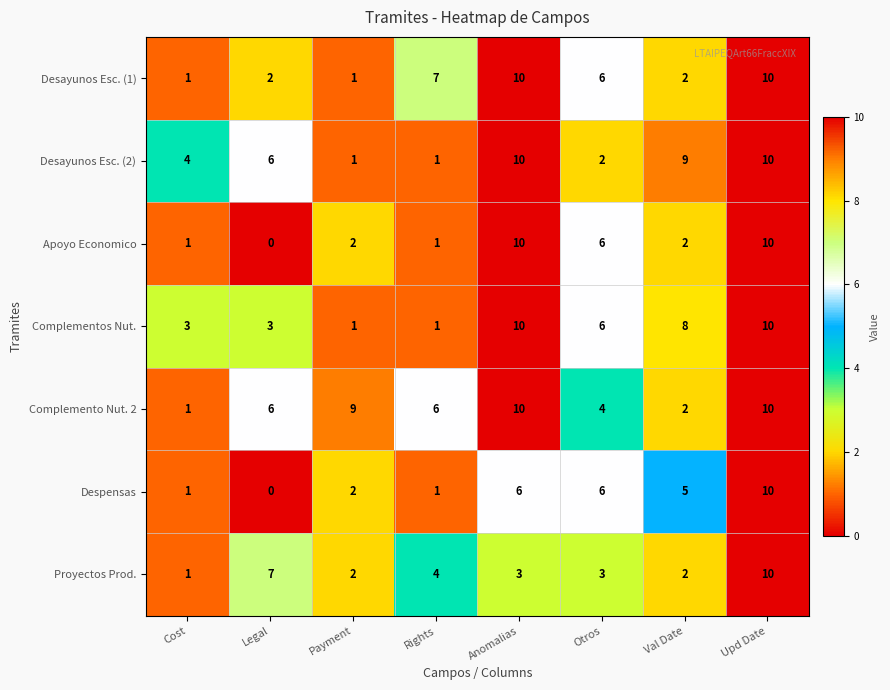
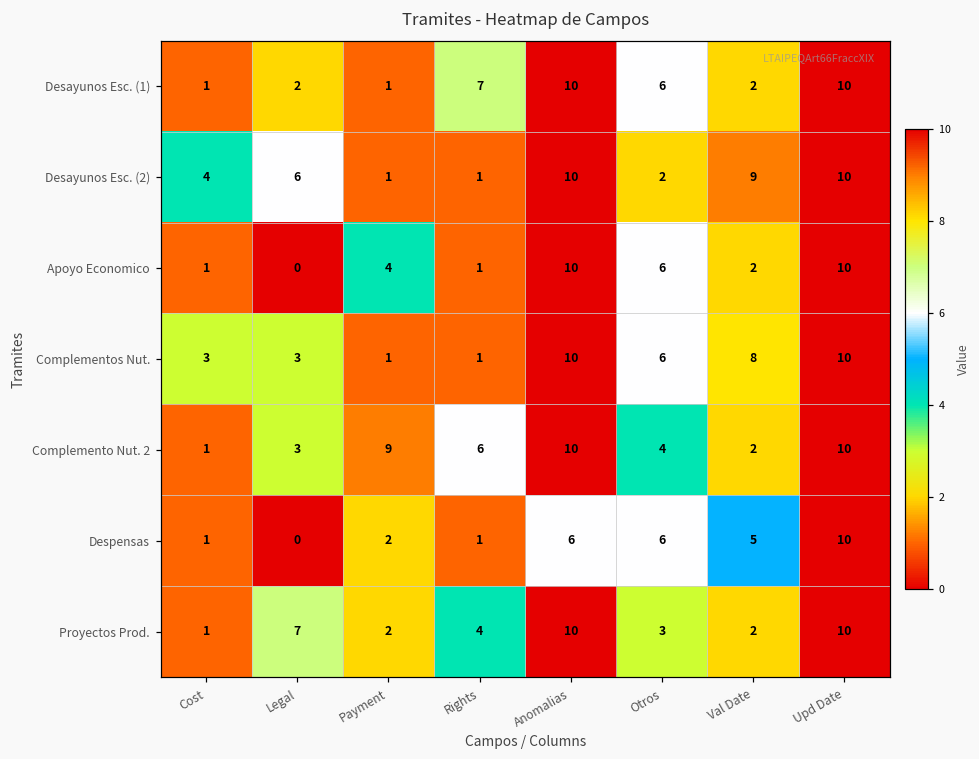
Apoyo Economico, Payment: 2 -> 4
Complemento Nut. 2, Legal: 6 -> 3
Proyectos Prod., Anomalias: 3 -> 10
